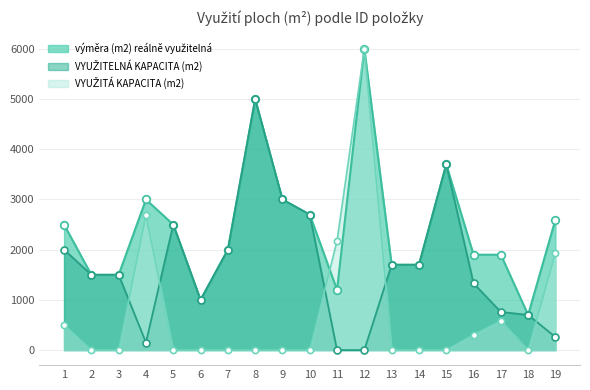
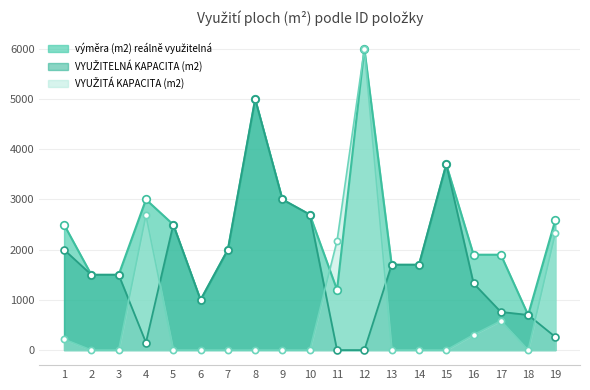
VYUŽITÁ KAPACITA (m2), 1: 500 -> 200
VYUŽITÁ KAPACITA (m2), 19: 1900 -> 2300
